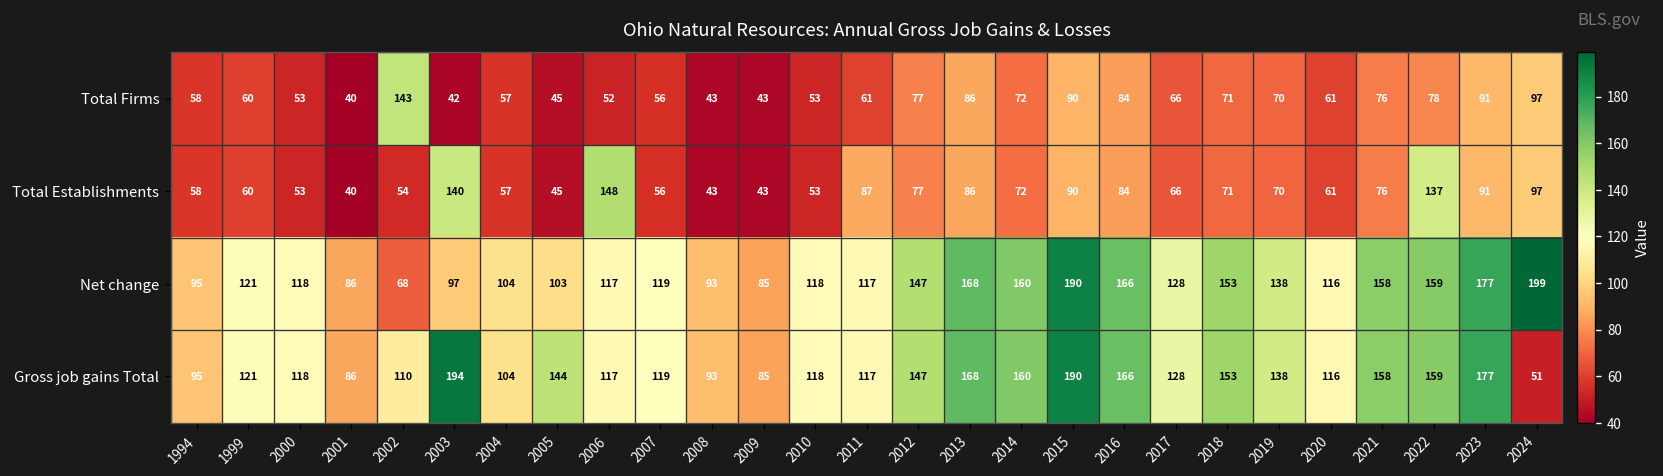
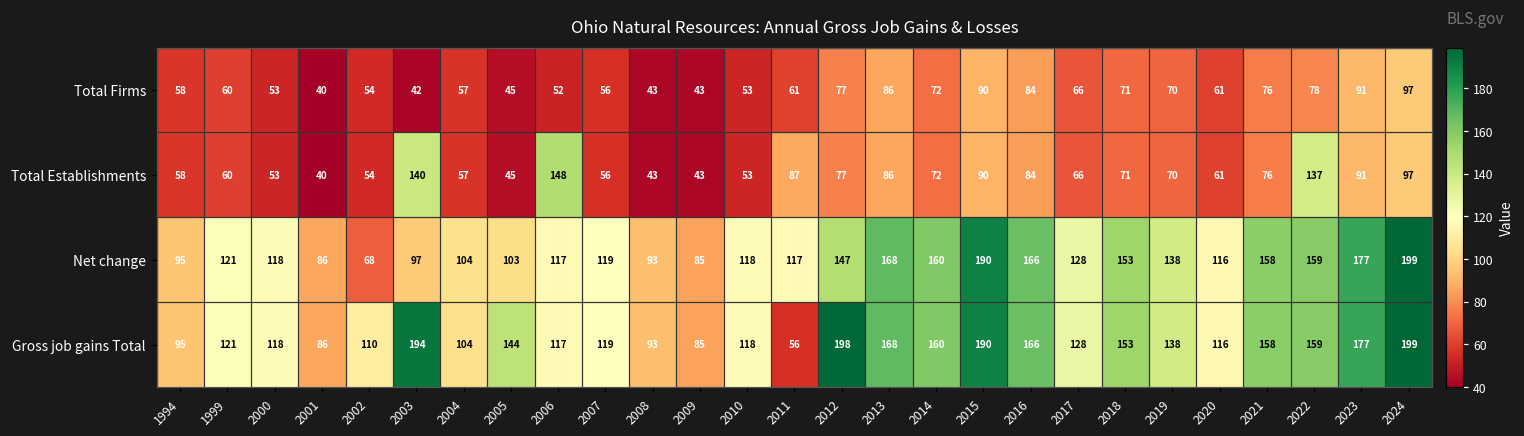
Total Firms, 2002: 143 -> 54
Gross job gains Total, 2011: 117 -> 56
Gross job gains Total, 2012: 147 -> 198
Gross job gains Total, 2024: 51 -> 199
